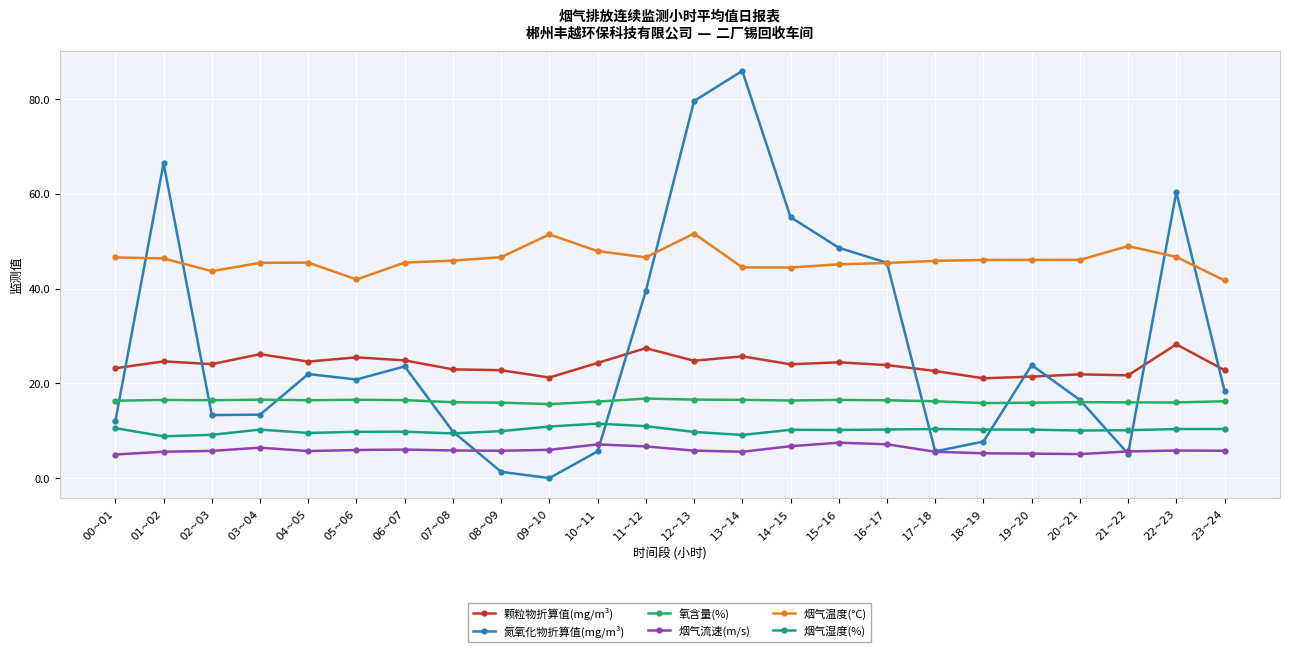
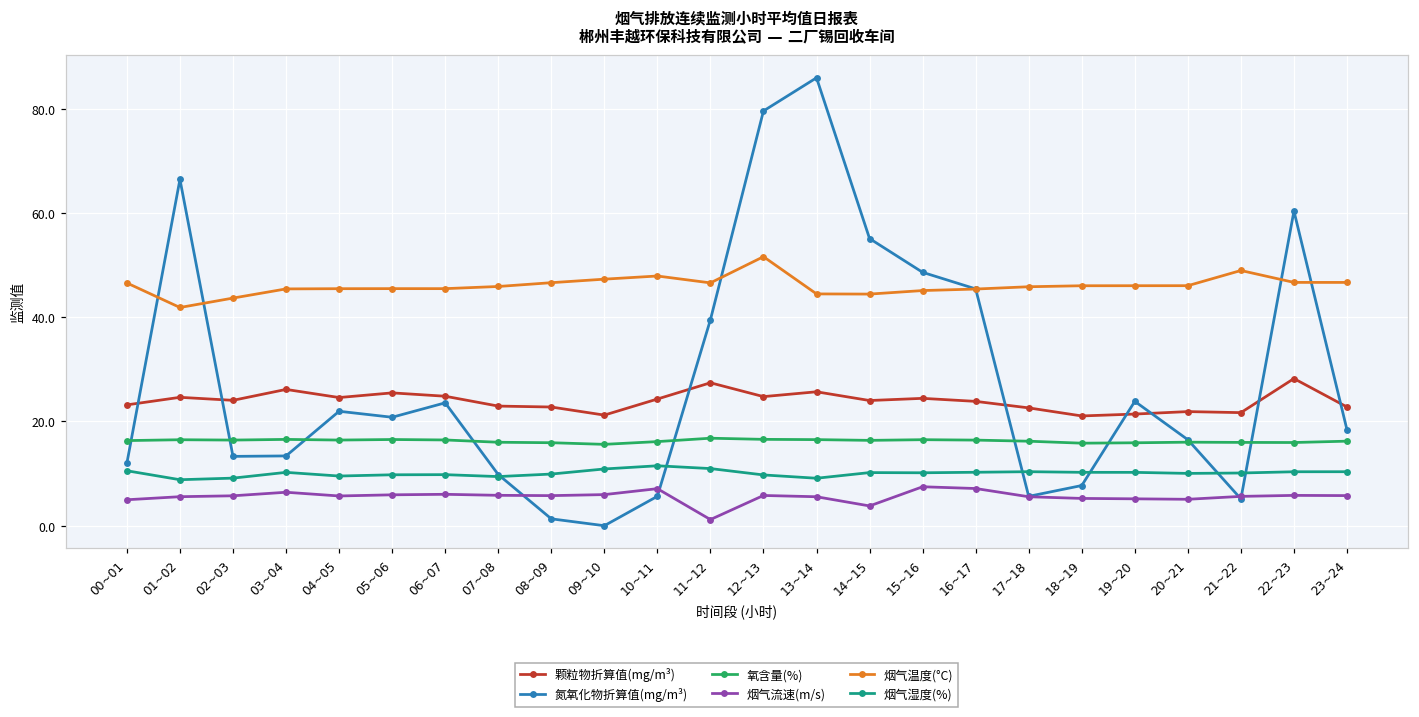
烟气温度(°C), 01~02: 46 -> 42
烟气温度(°C), 05~06: 42 -> 45
烟气温度(°C), 09~10: 51 -> 47
烟气流速(m/s), 11~12: 7 -> 1
烟气流速(m/s), 14~15: 7 -> 4
烟气温度(°C), 23~24: 42 -> 47
